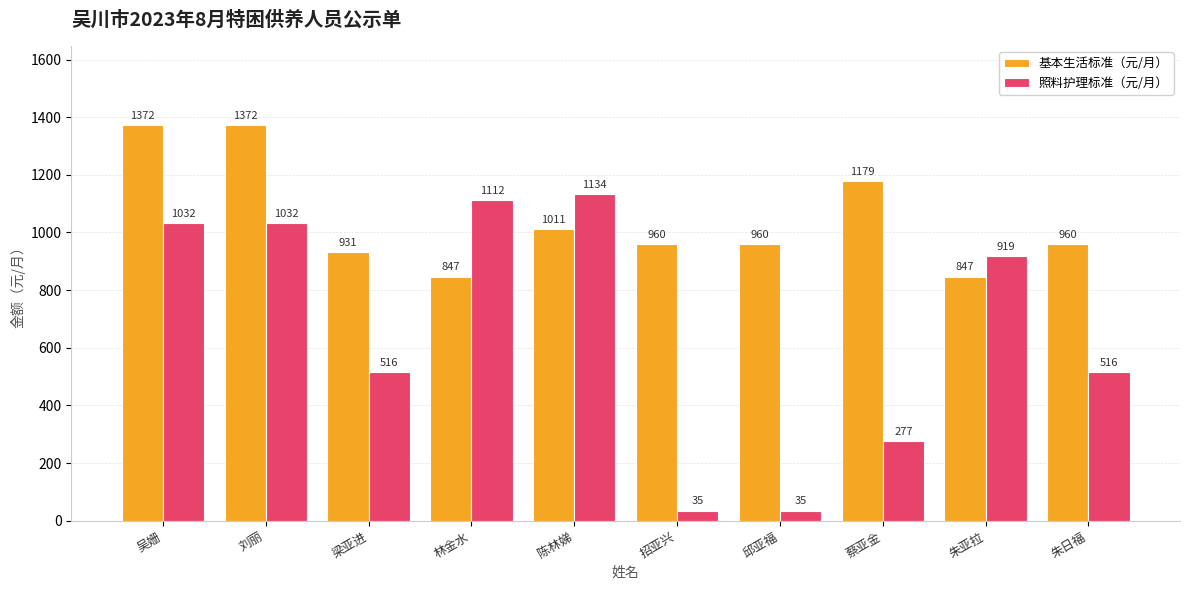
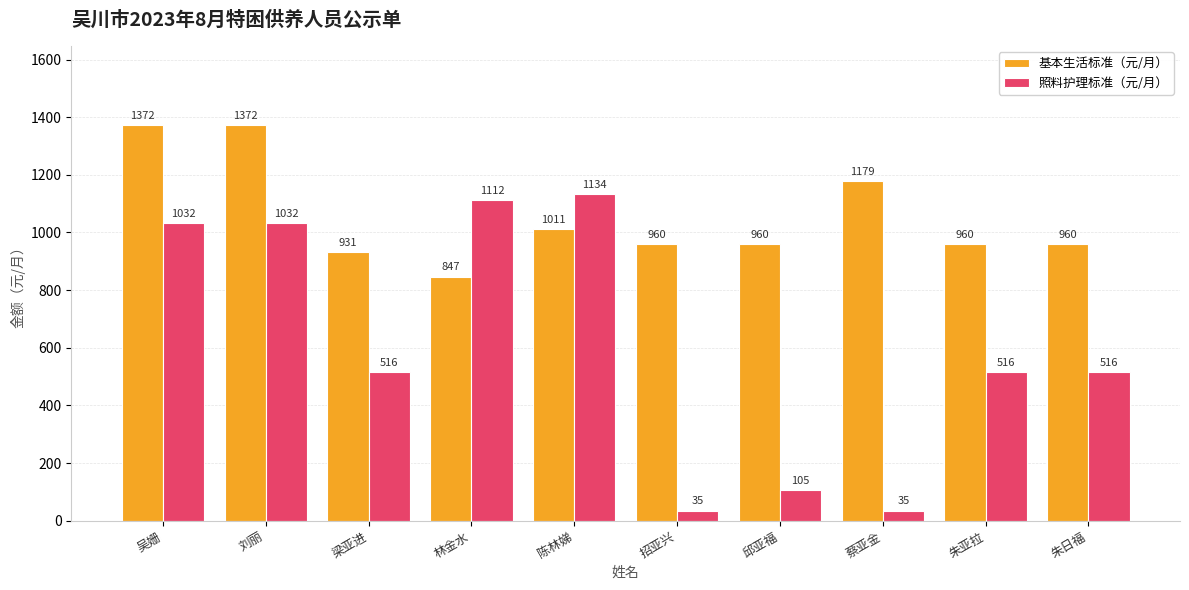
照料护理标准（元/月）, 邱亚福: 35 -> 105
照料护理标准（元/月）, 蔡亚金: 277 -> 35
基本生活标准（元/月）, 朱亚拉: 847 -> 960
照料护理标准（元/月）, 朱亚拉: 919 -> 516
